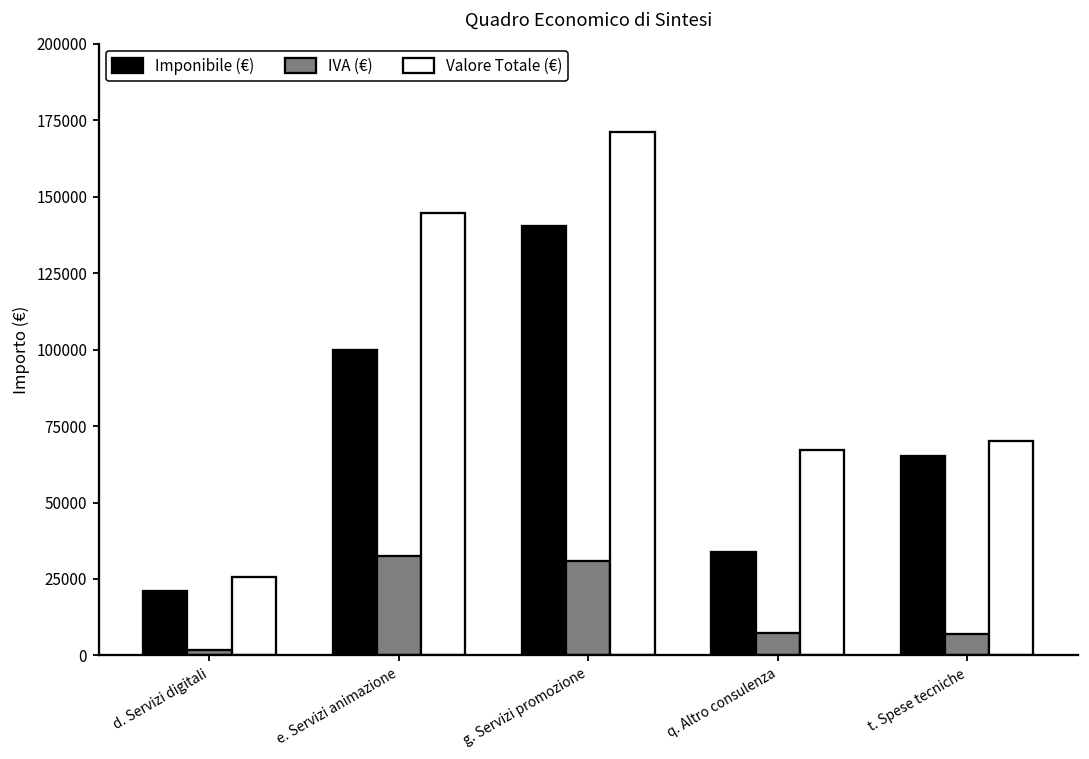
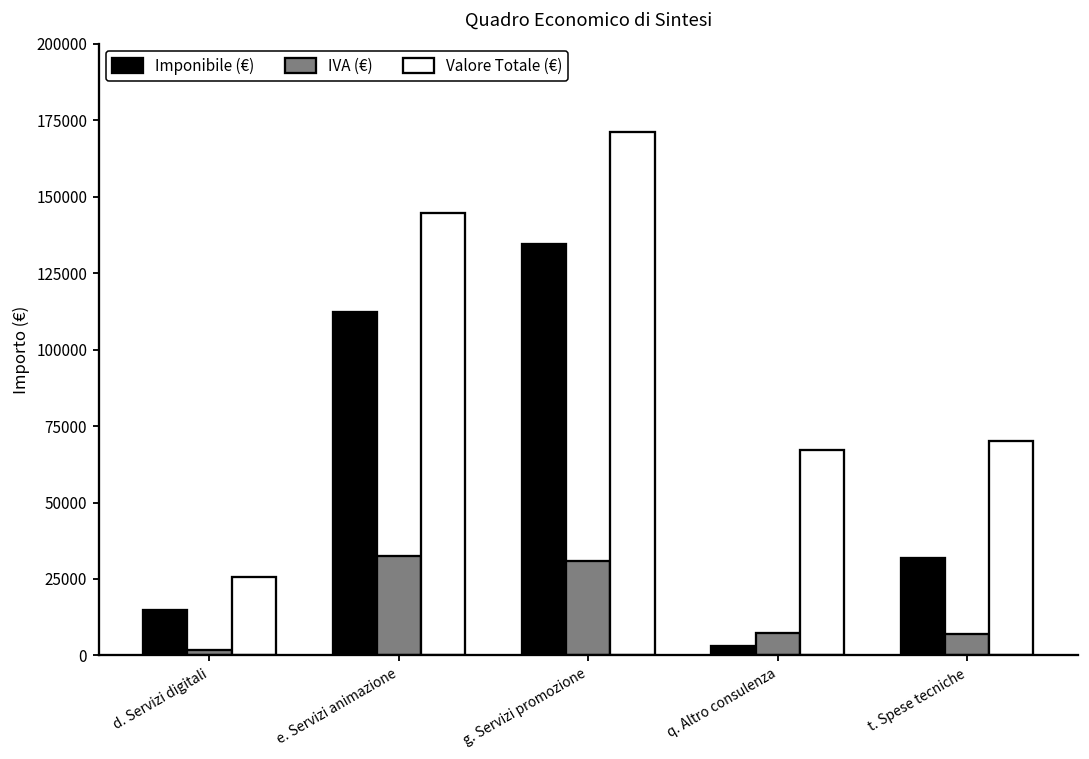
Imponibile (€), d. Servizi digitali: 21000 -> 15000
Imponibile (€), e. Servizi animazione: 100000 -> 112000
Imponibile (€), g. Servizi promozione: 140000 -> 134000
Imponibile (€), q. Altro consulenza: 34000 -> 3000
Imponibile (€), t. Spese tecniche: 65000 -> 32000
